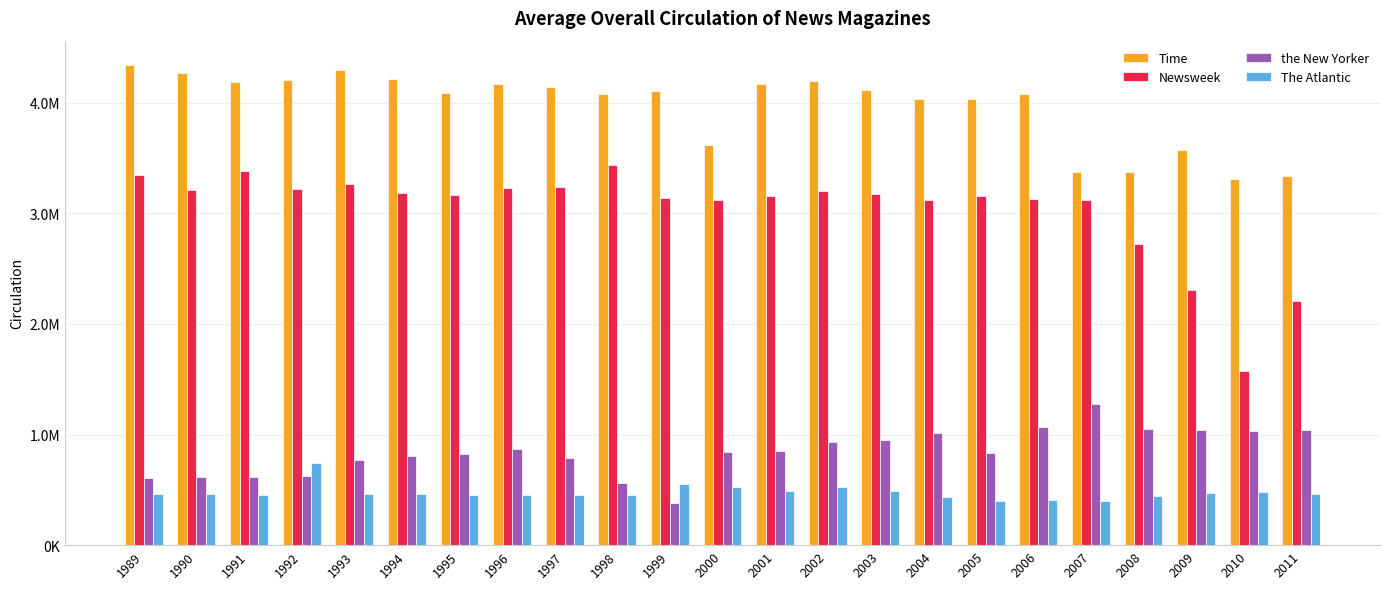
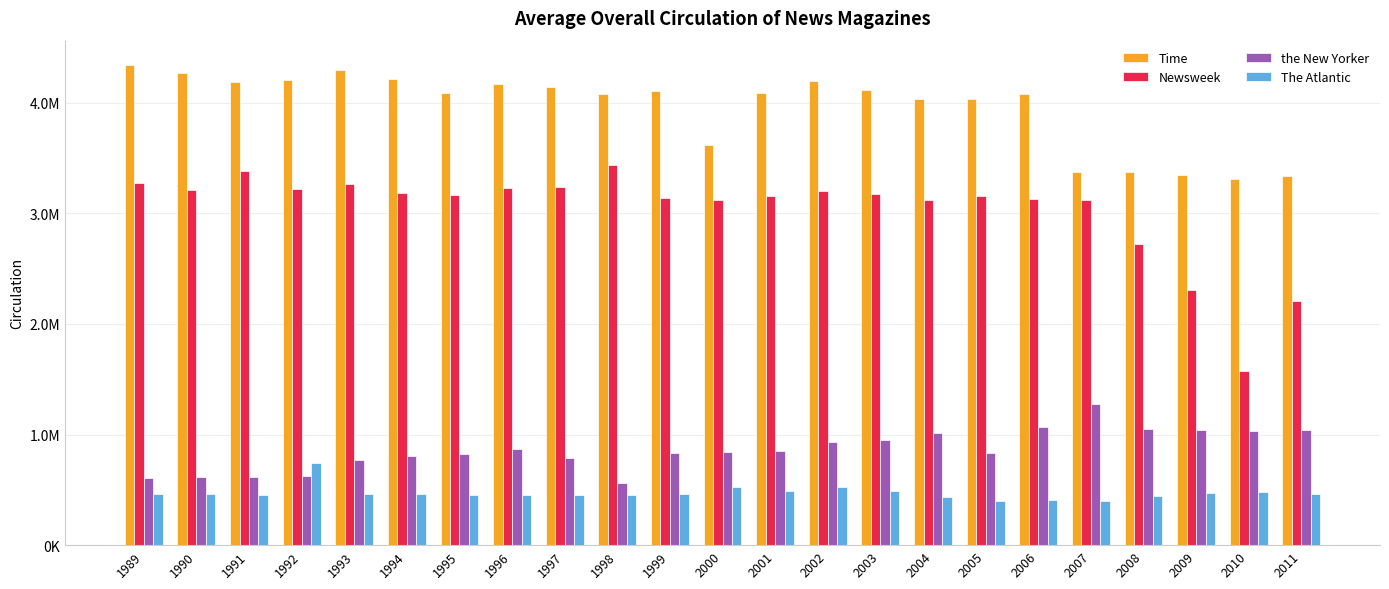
Newsweek, 1989: 3350000 -> 3280000
the New Yorker, 1999: 380000 -> 830000
The Atlantic, 1999: 550000 -> 460000
Time, 2001: 4170000 -> 4090000
Time, 2009: 3570000 -> 3350000
